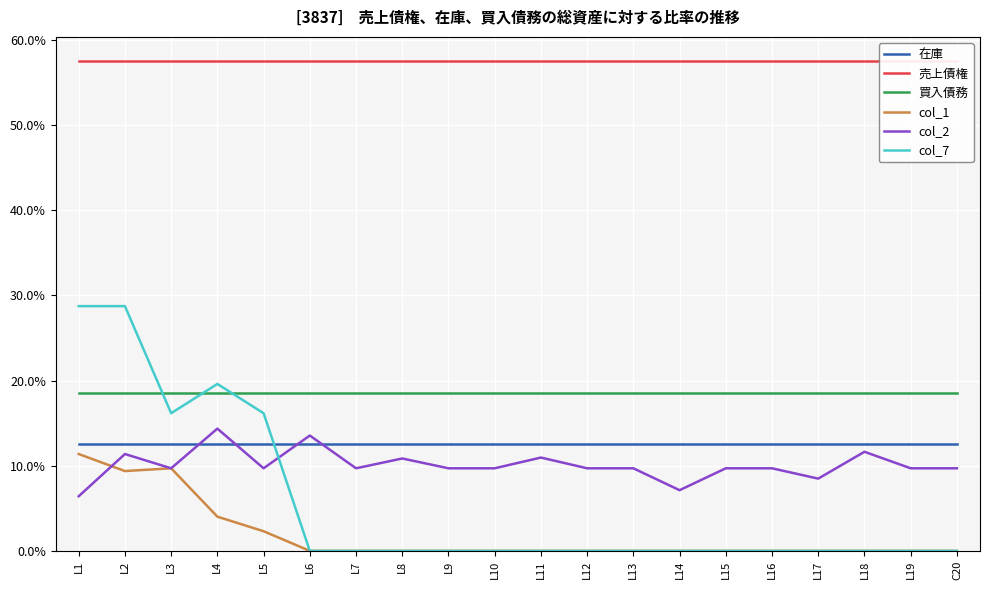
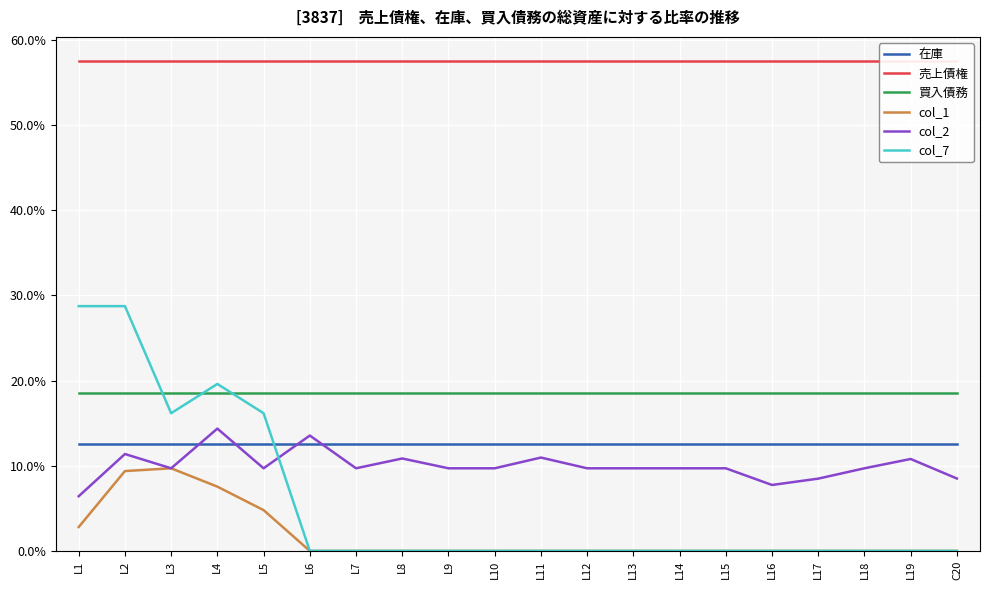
col_1, L1: 11% -> 3%
col_1, L4: 4% -> 8%
col_1, L5: 2% -> 5%
col_2, L14: 7% -> 10%
col_2, L16: 10% -> 8%
col_2, L18: 12% -> 10%
col_2, L19: 10% -> 11%
col_2, C20: 10% -> 8%
